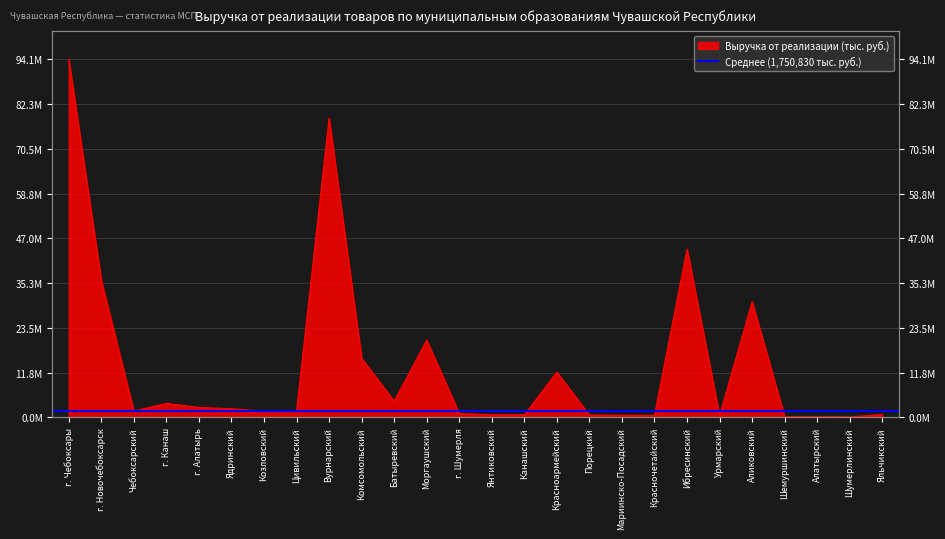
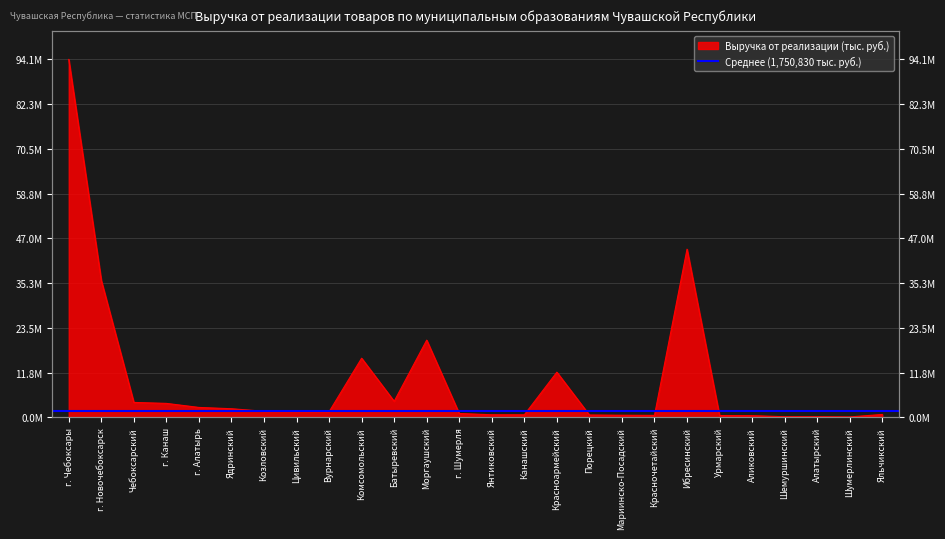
Чебоксарский: 2000000 -> 4000000
Вурнарский: 79000000 -> 1000000
Аликовский: 30000000 -> 0
